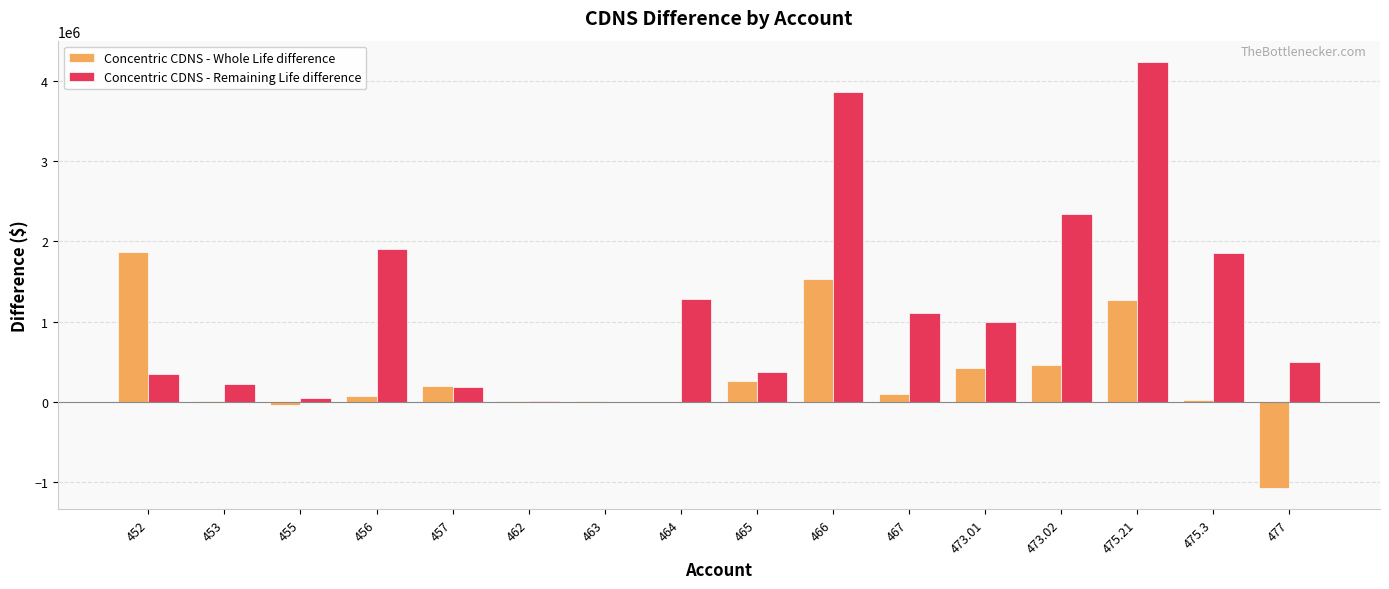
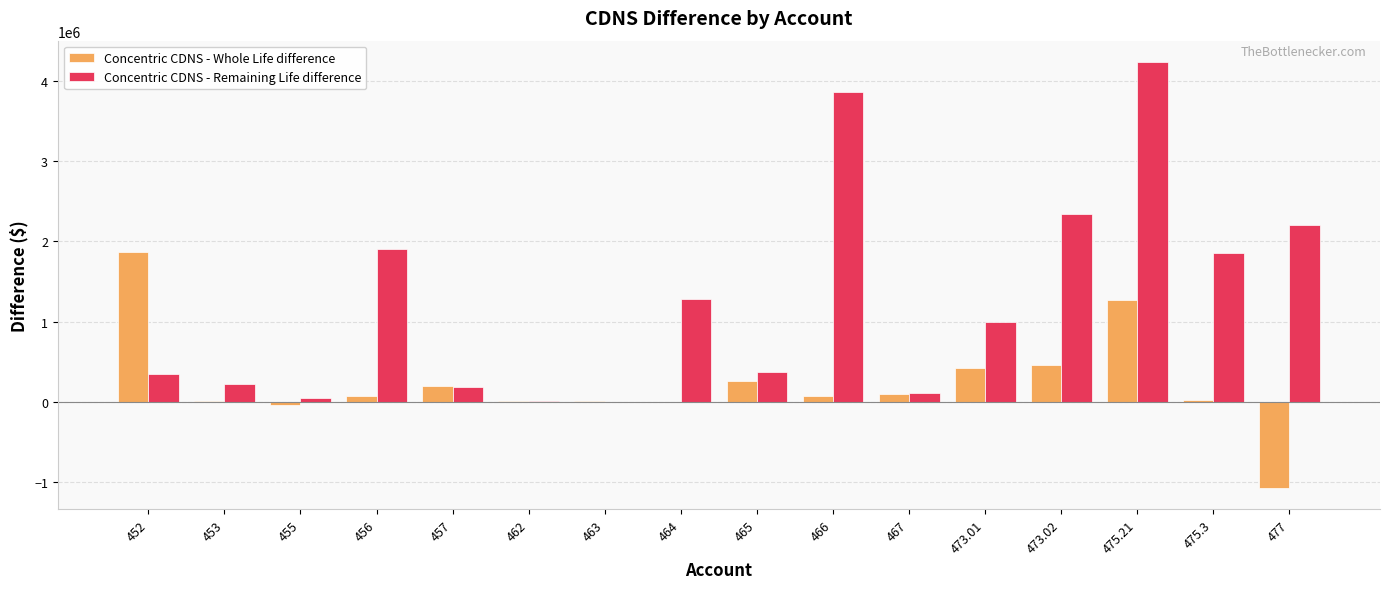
Concentric CDNS - Whole Life difference, 466: 1500000 -> 100000
Concentric CDNS - Remaining Life difference, 467: 1100000 -> 100000
Concentric CDNS - Remaining Life difference, 477: 500000 -> 2200000
